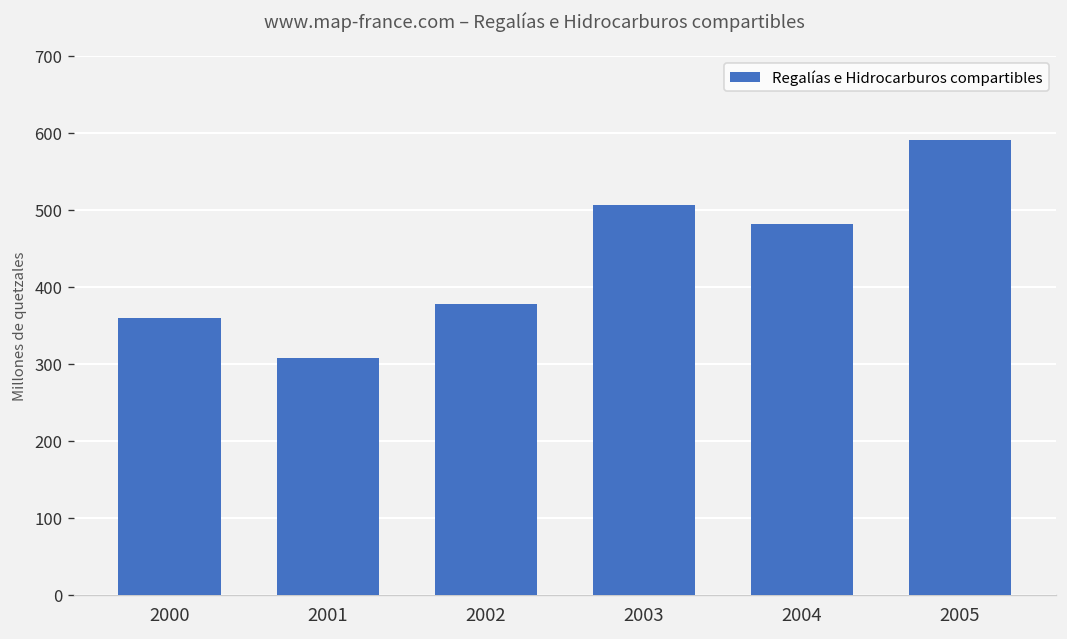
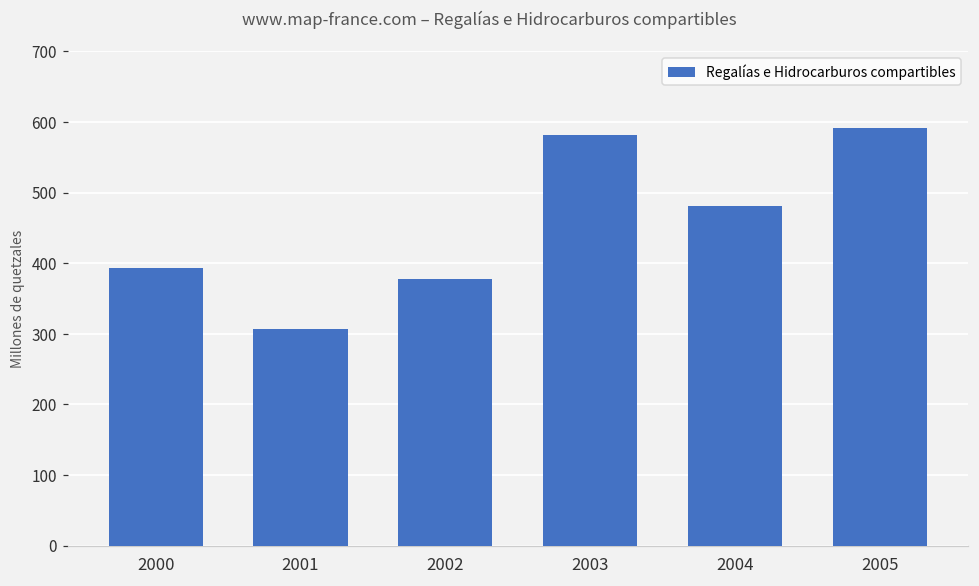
2000: 360 -> 390
2003: 510 -> 580
